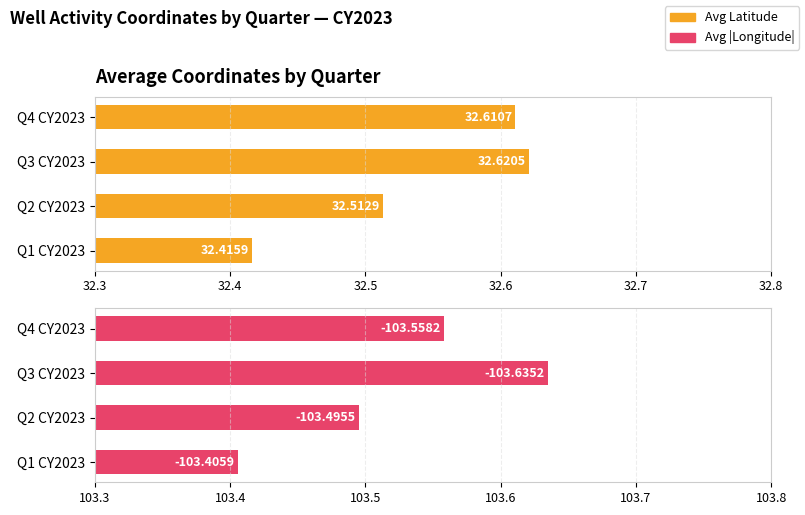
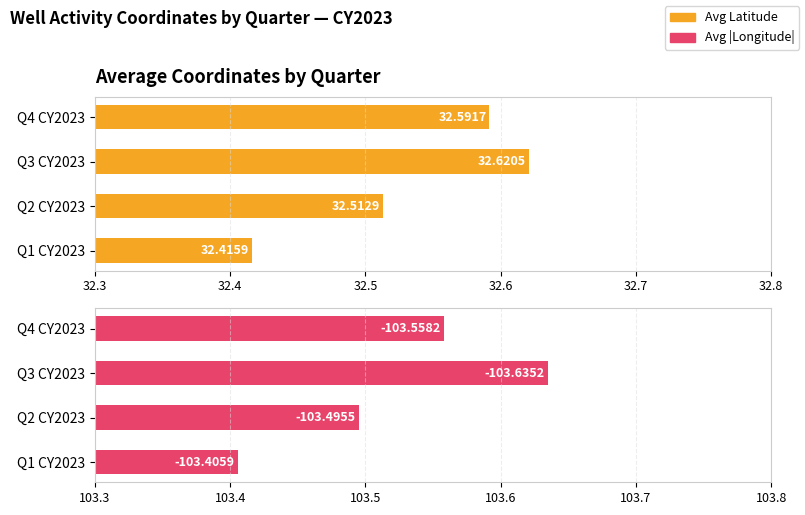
Average Coordinates by Quarter, Q4 CY2023: 32.6107 -> 32.5917
